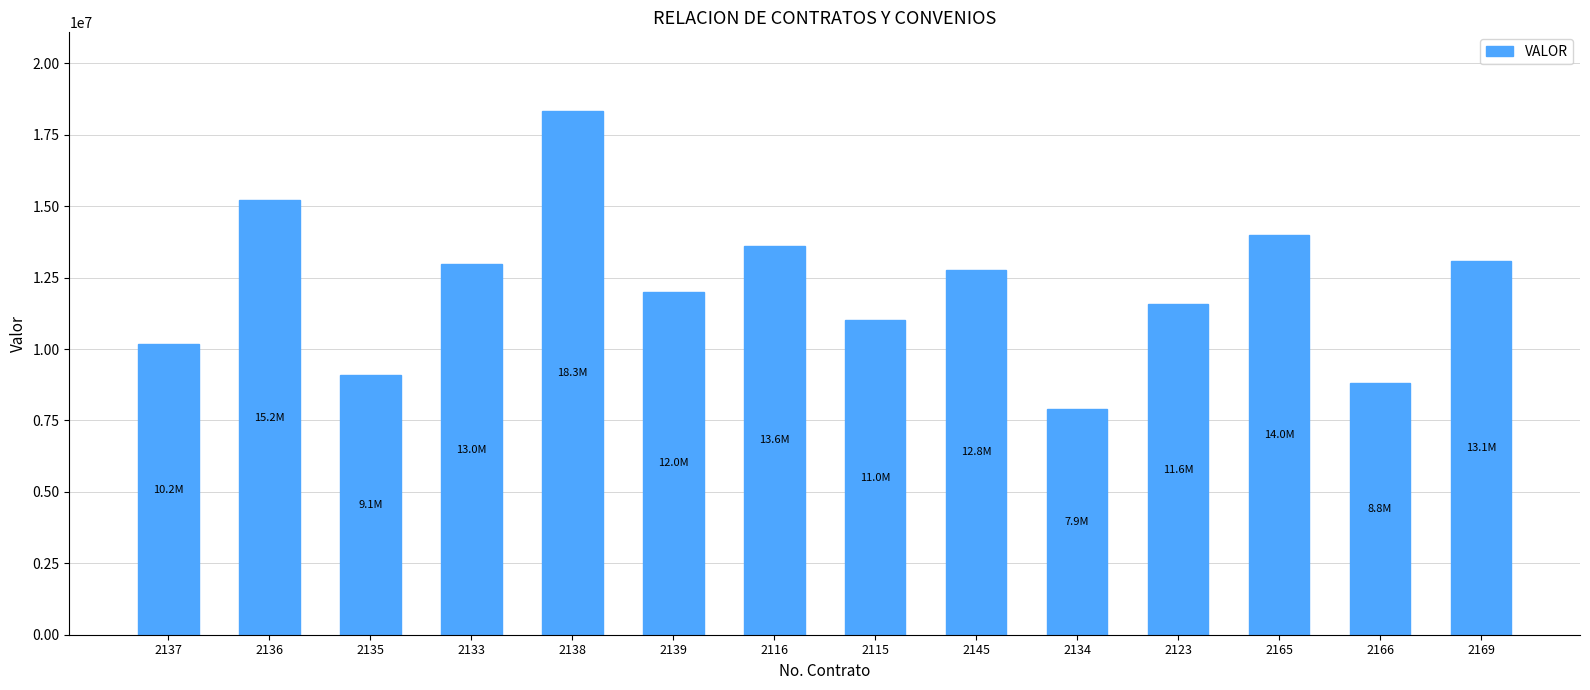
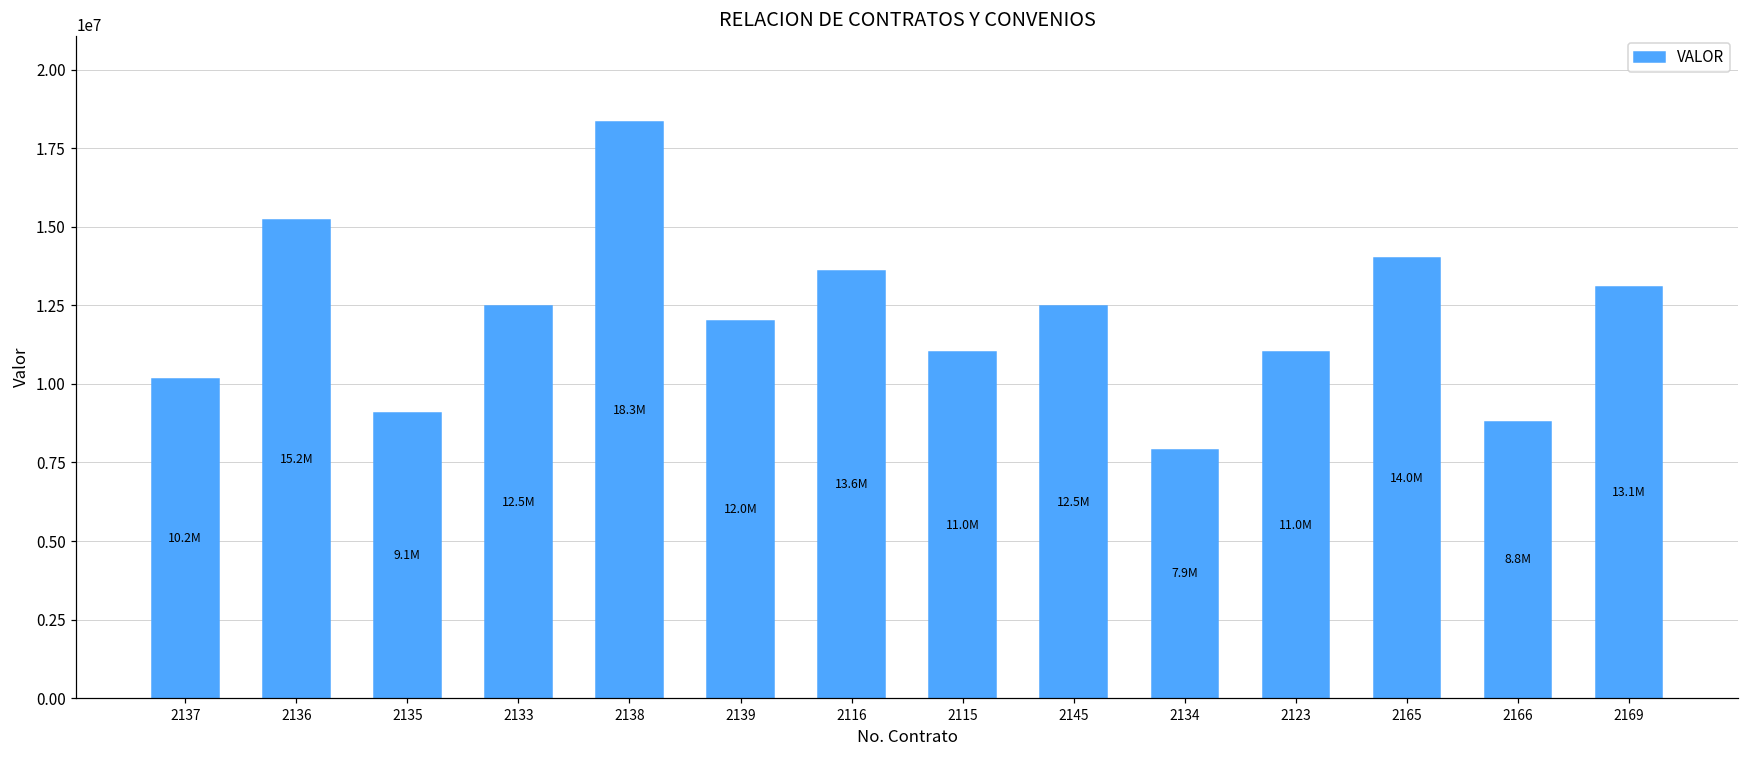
2133: 13.0M -> 12.5M
2145: 12.8M -> 12.5M
2123: 11.6M -> 11.0M
